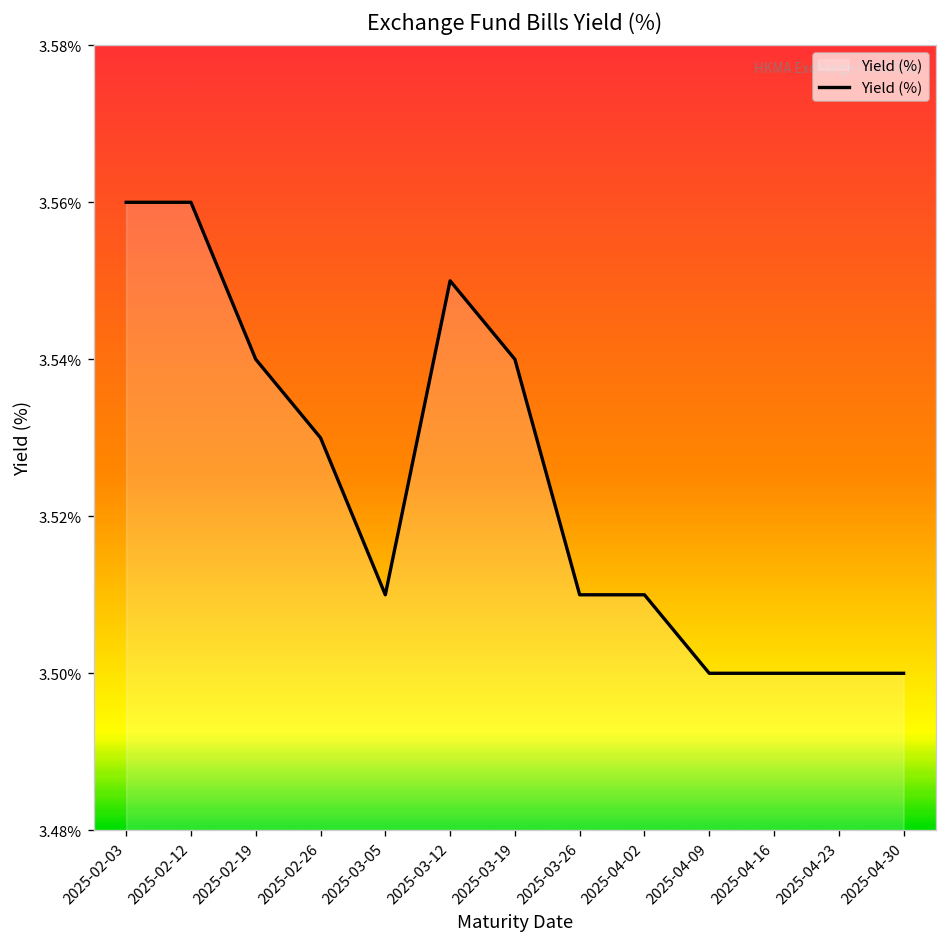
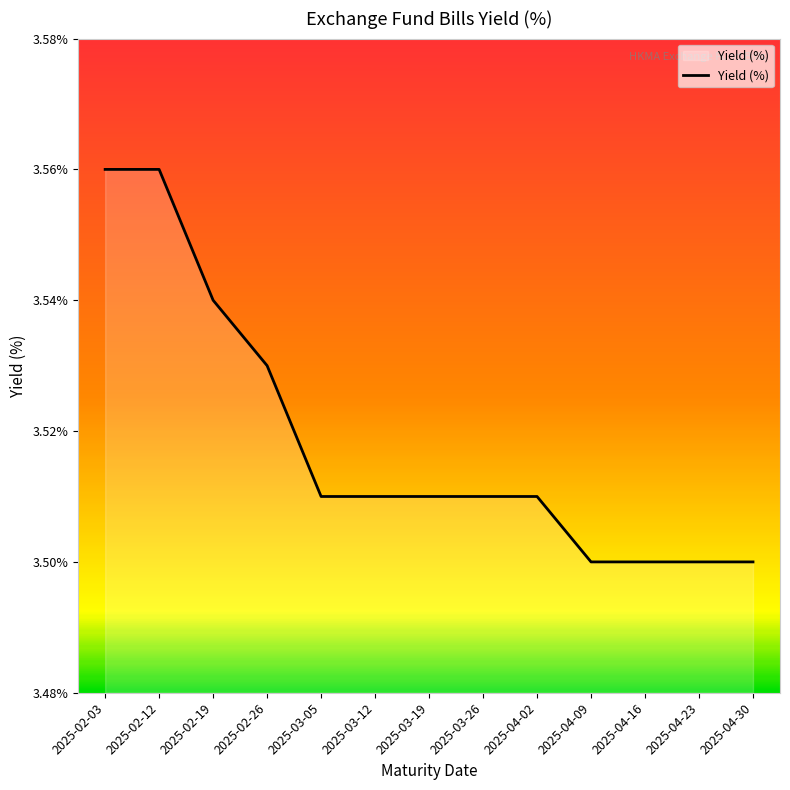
2025-03-12: 3.55% -> 3.51%
2025-03-19: 3.54% -> 3.51%
